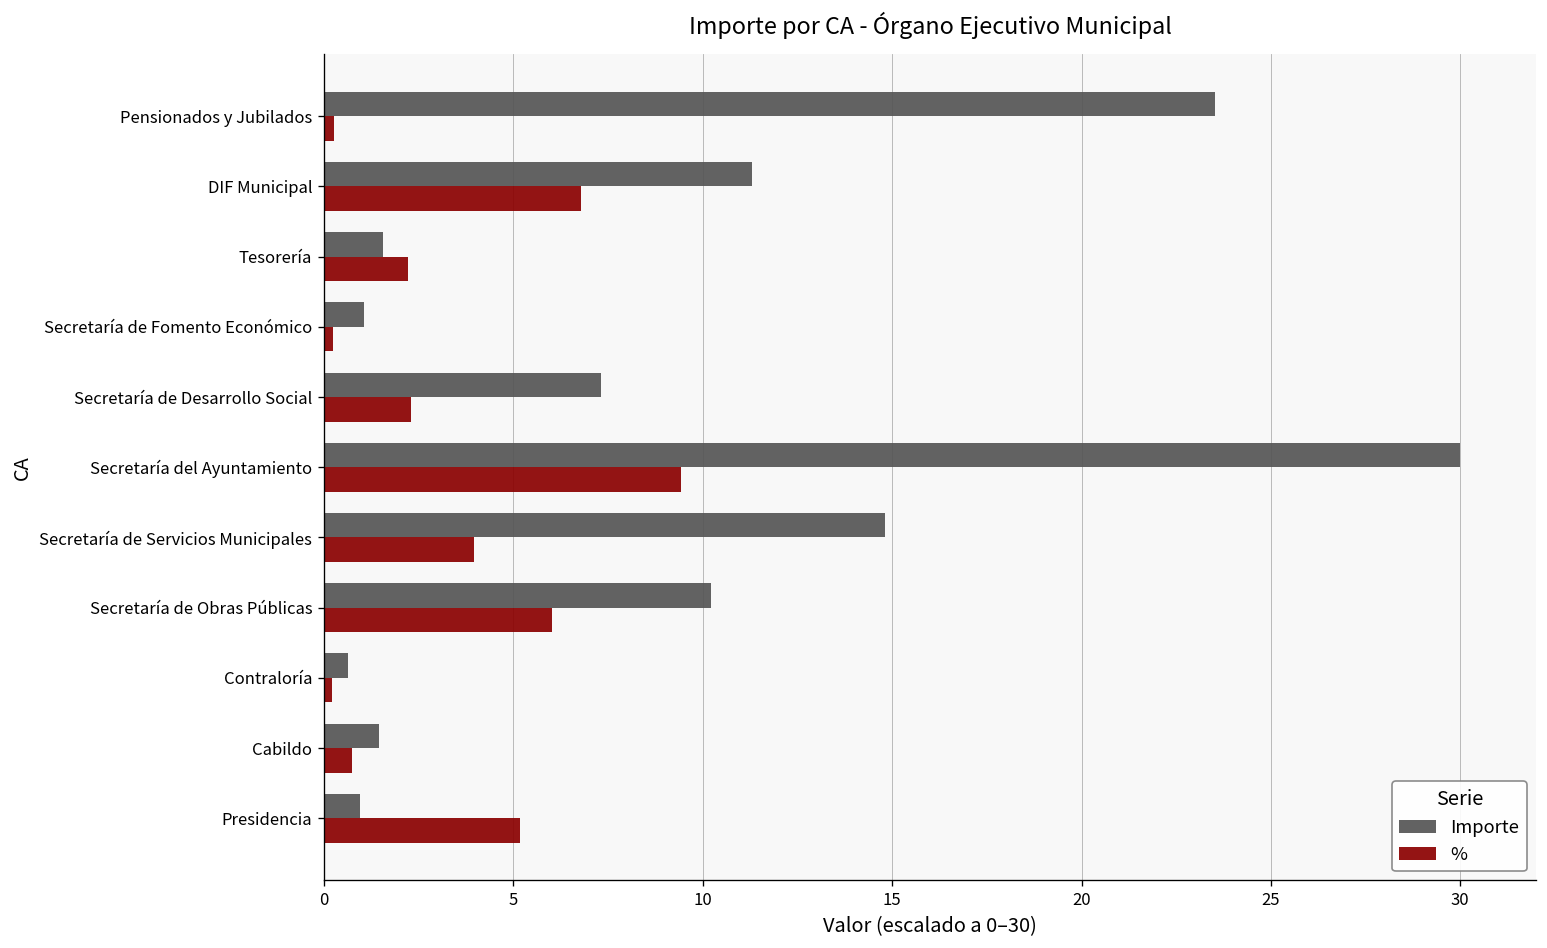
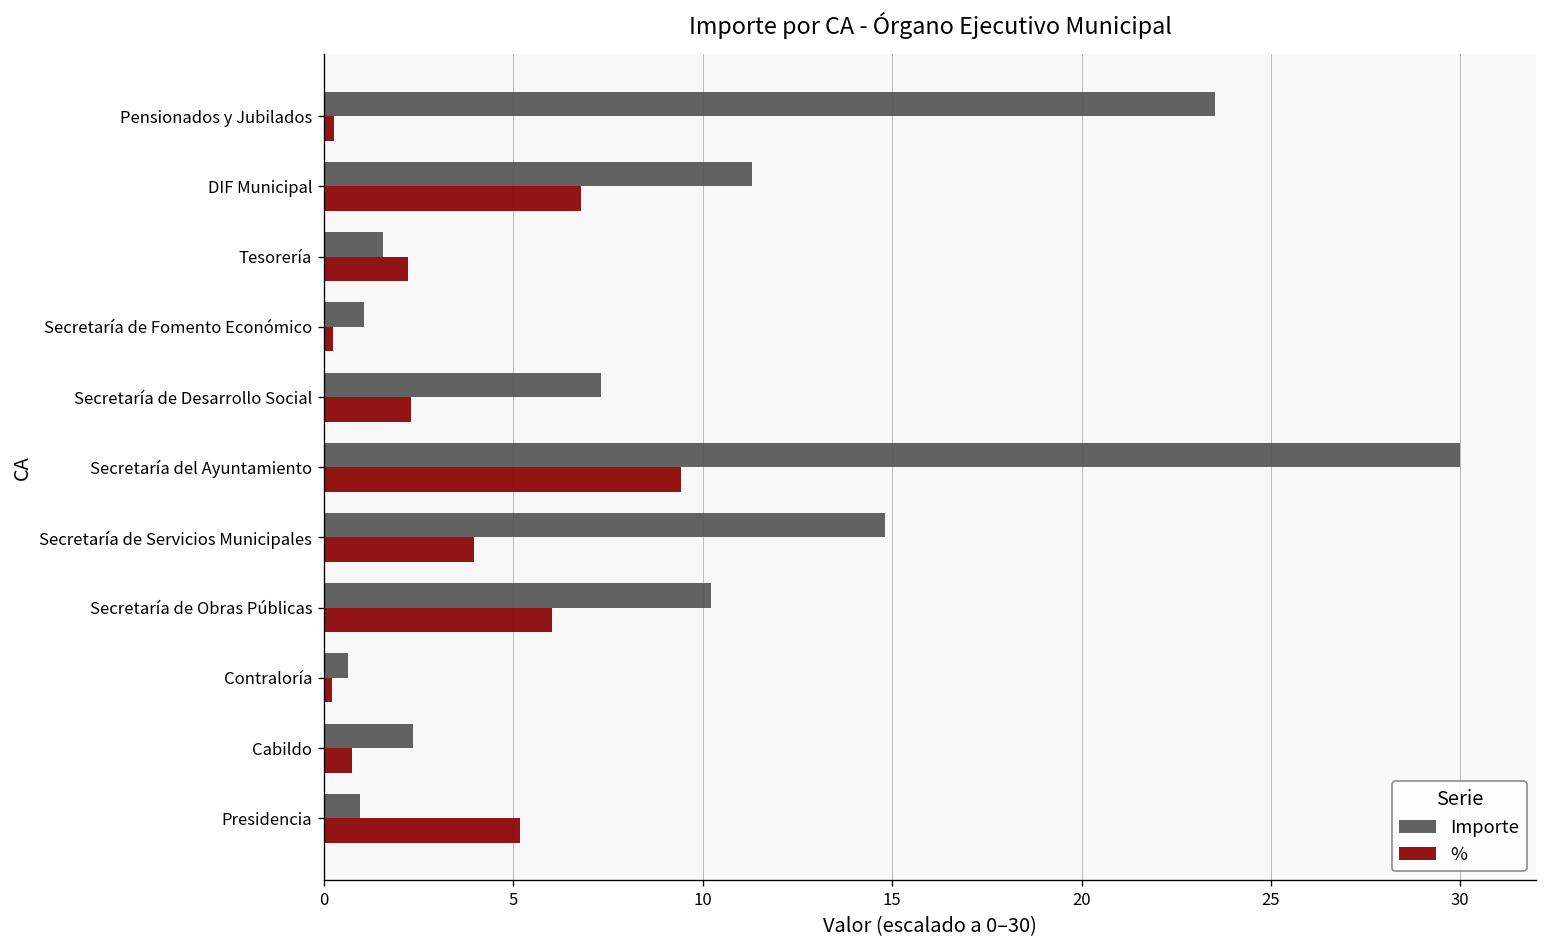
Importe, Cabildo: 1.5 -> 2.3
